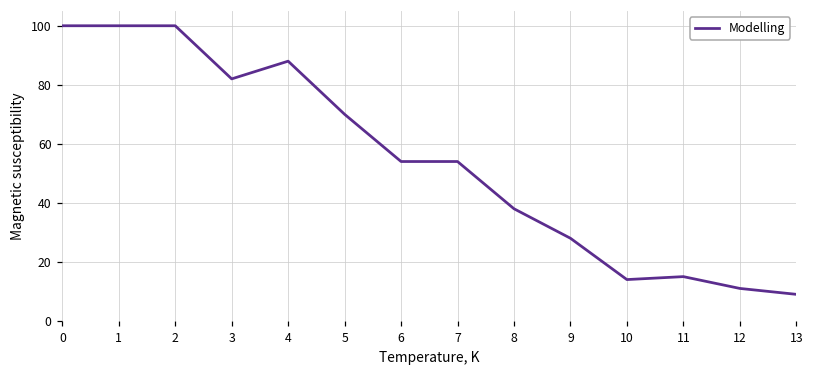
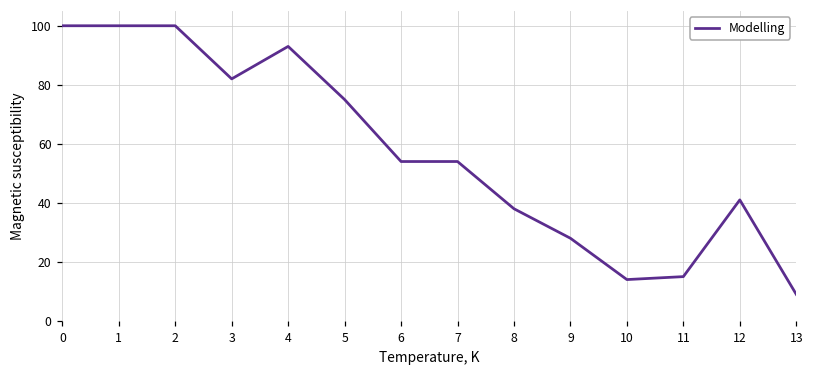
4: 88 -> 93
5: 70 -> 75
12: 11 -> 41
